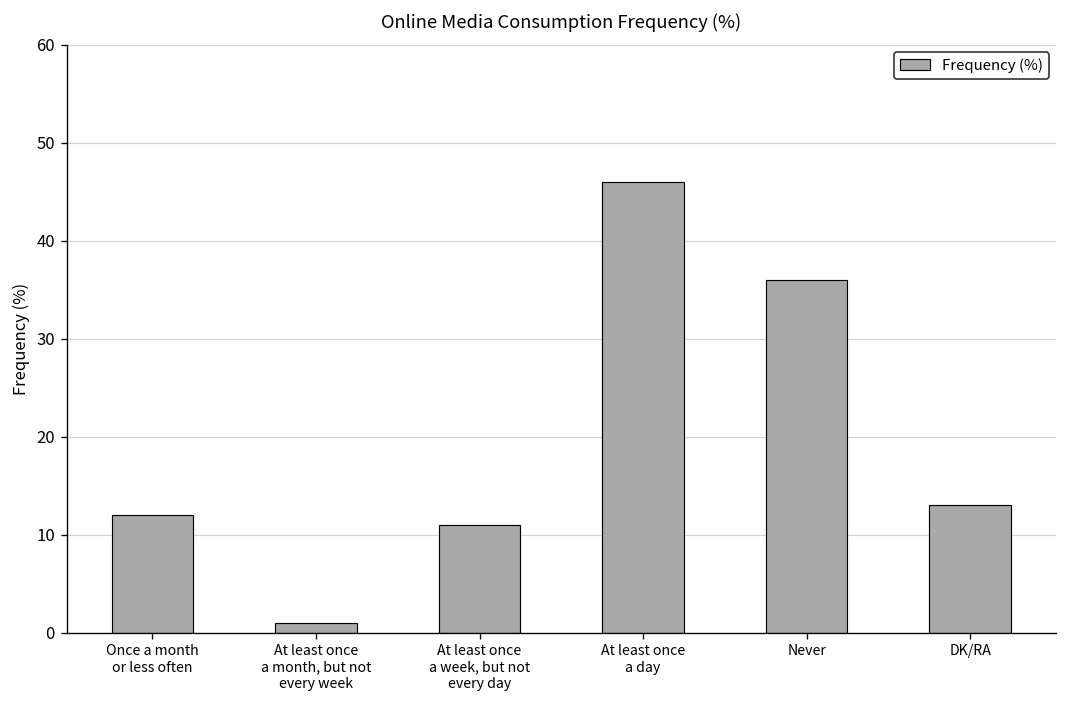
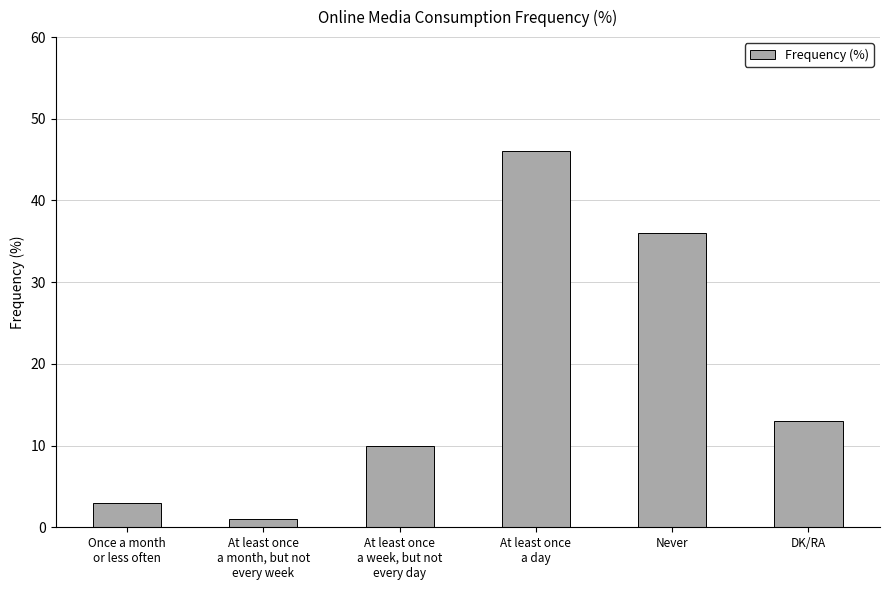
Once a month or less often: 12 -> 3
At least once a week, but not every day: 11 -> 10
